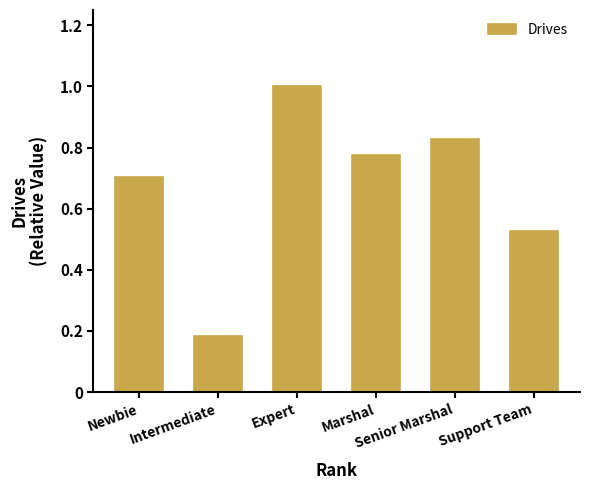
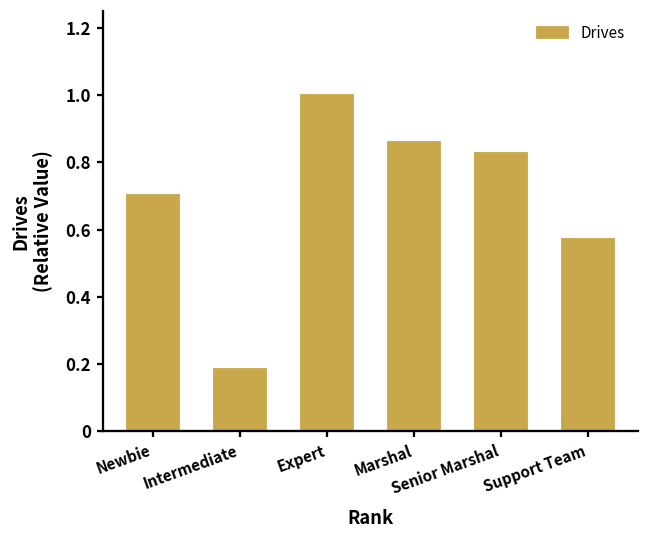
Marshal: 0.78 -> 0.86
Support Team: 0.53 -> 0.57
